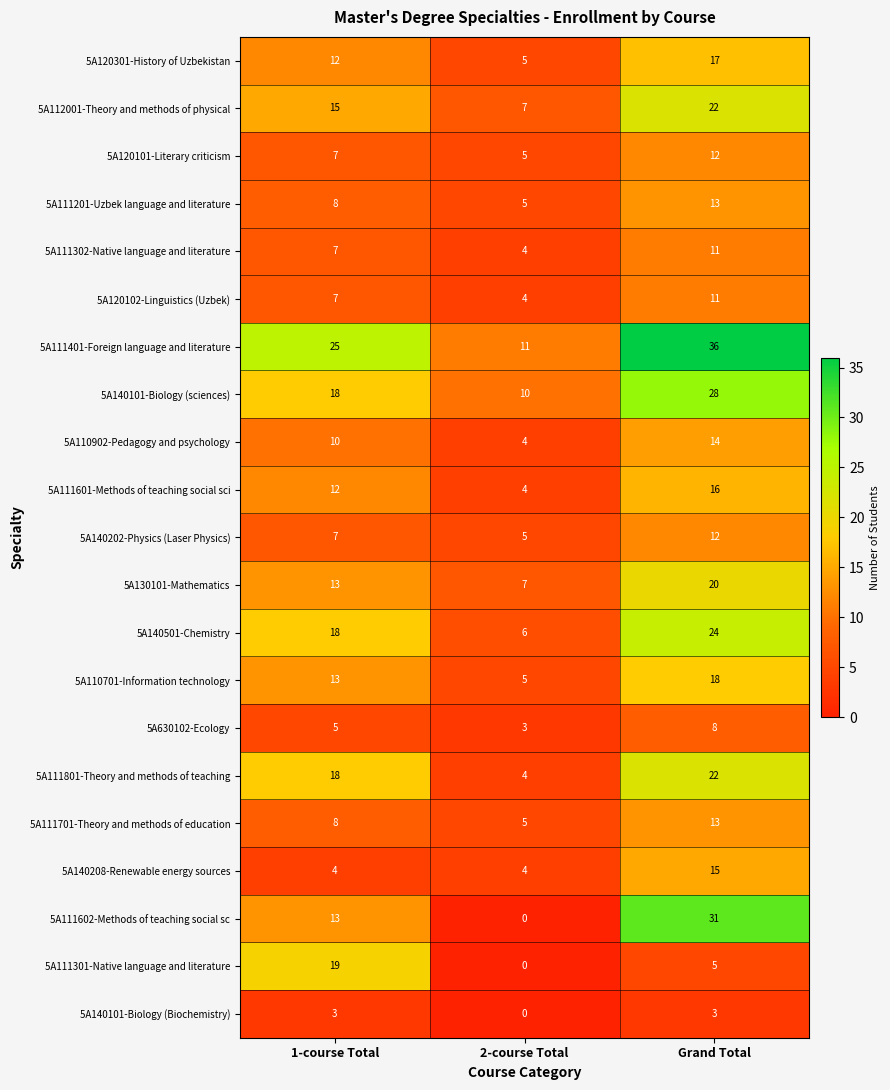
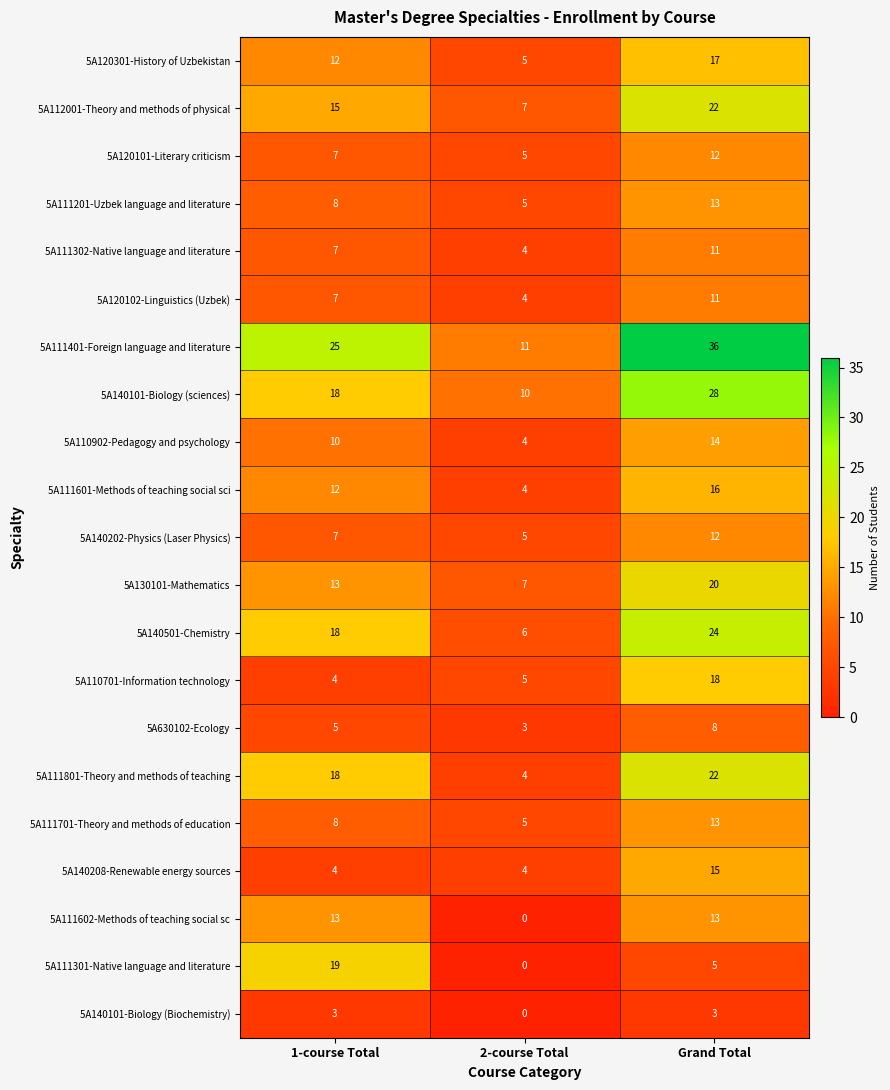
5A110701-Information technology, 1-course Total: 13 -> 4
5A111602-Methods of teaching social sc, Grand Total: 31 -> 13
